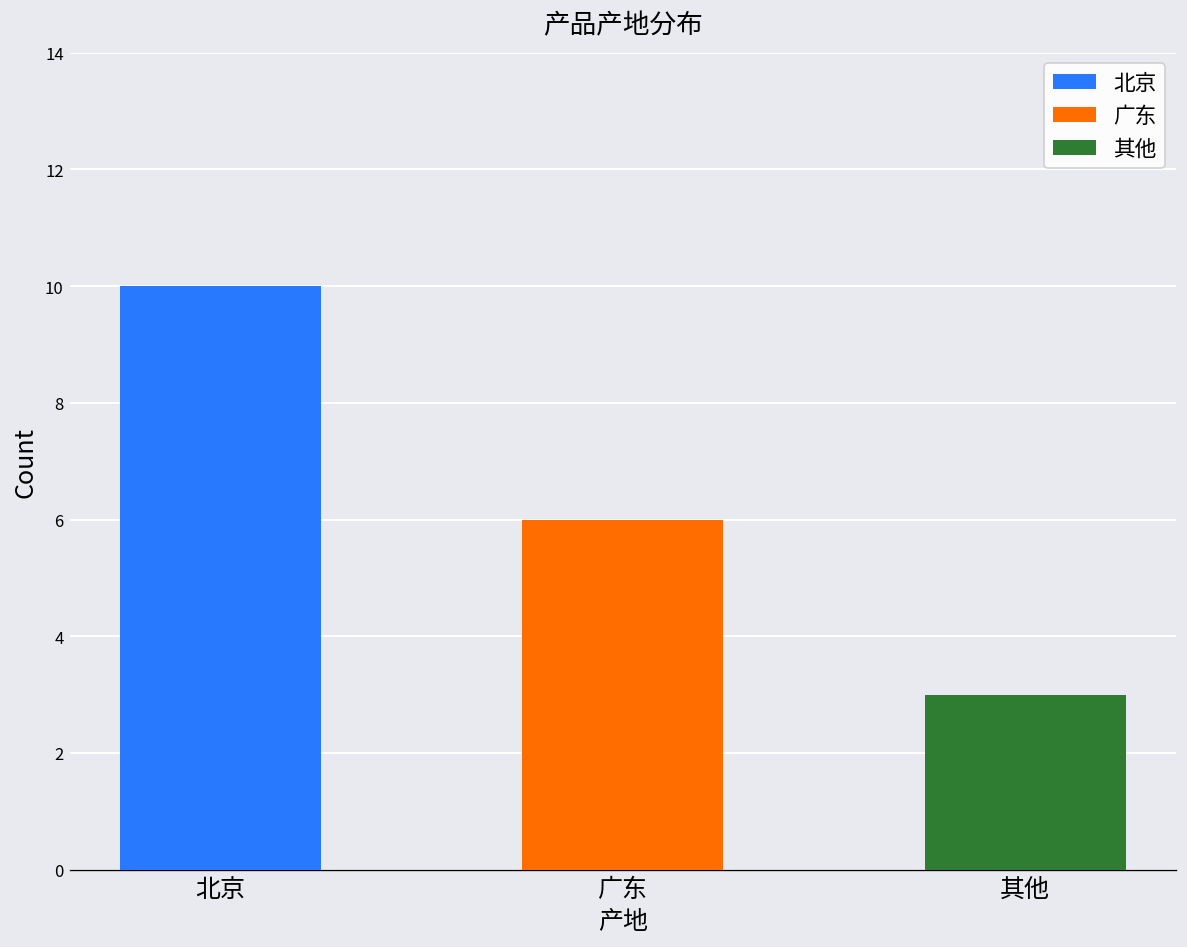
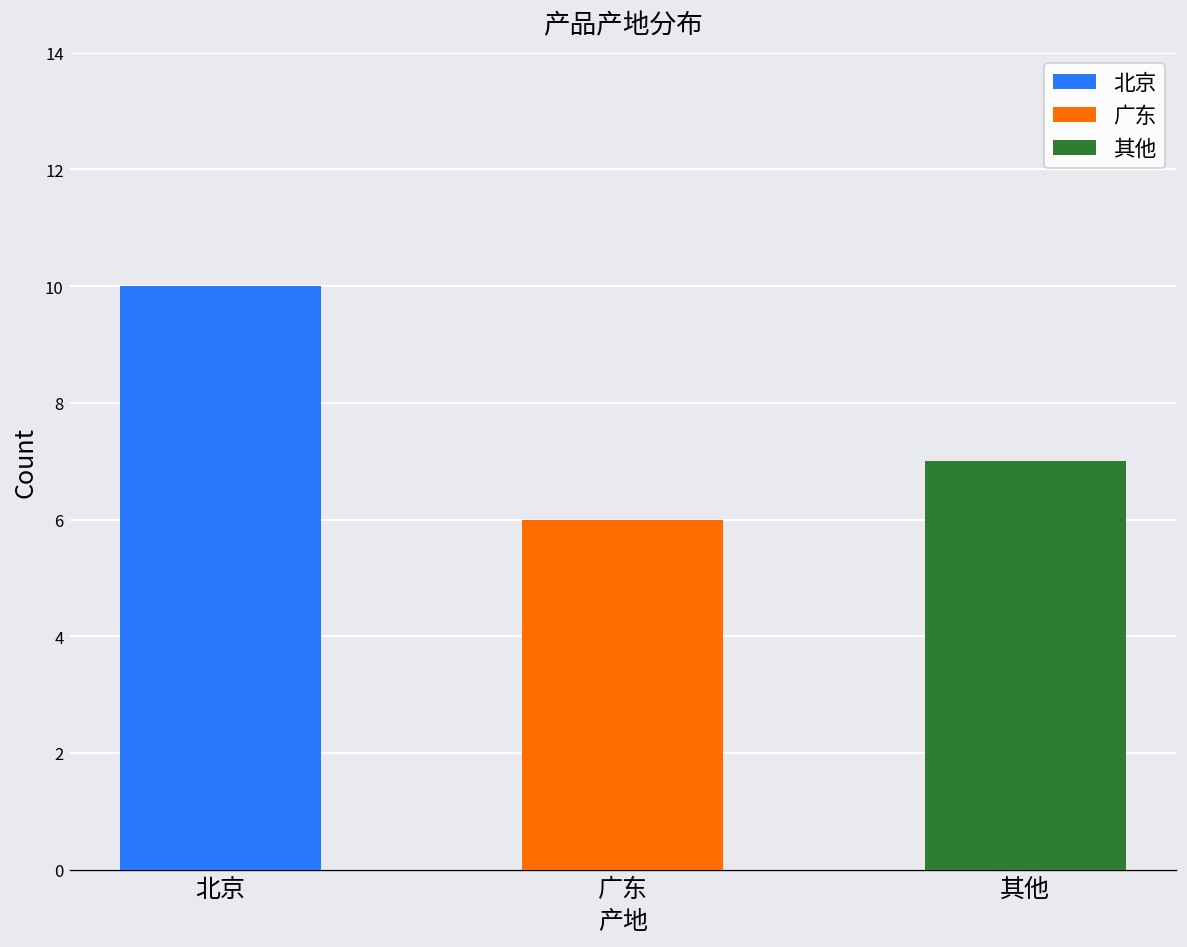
其他: 3 -> 7
